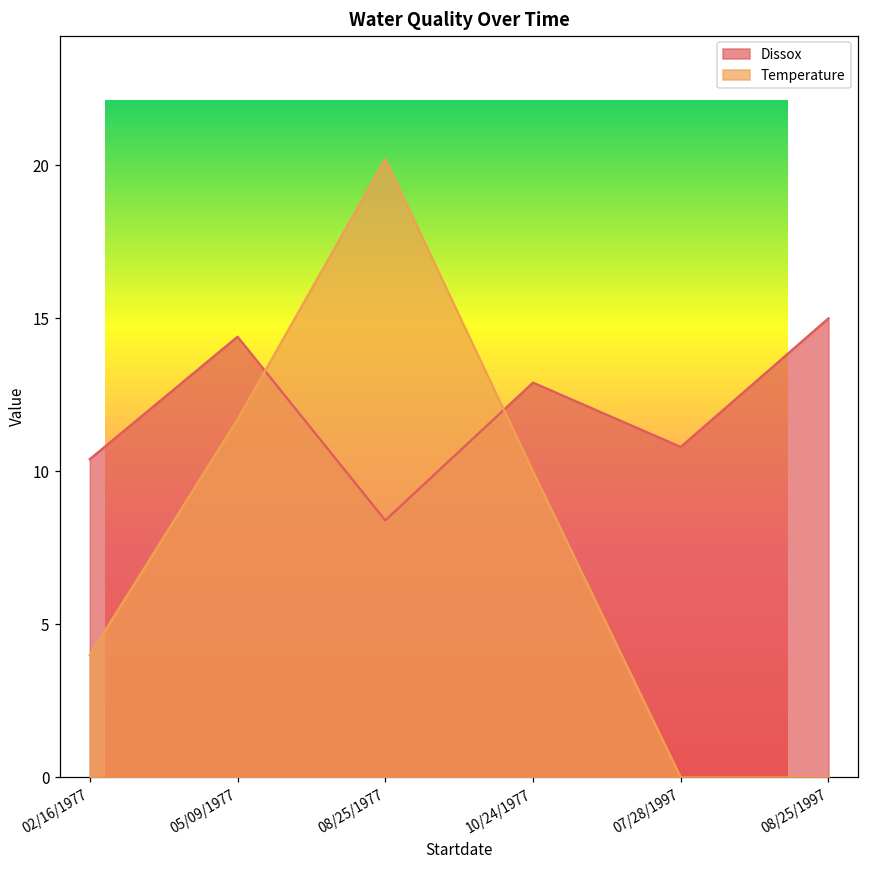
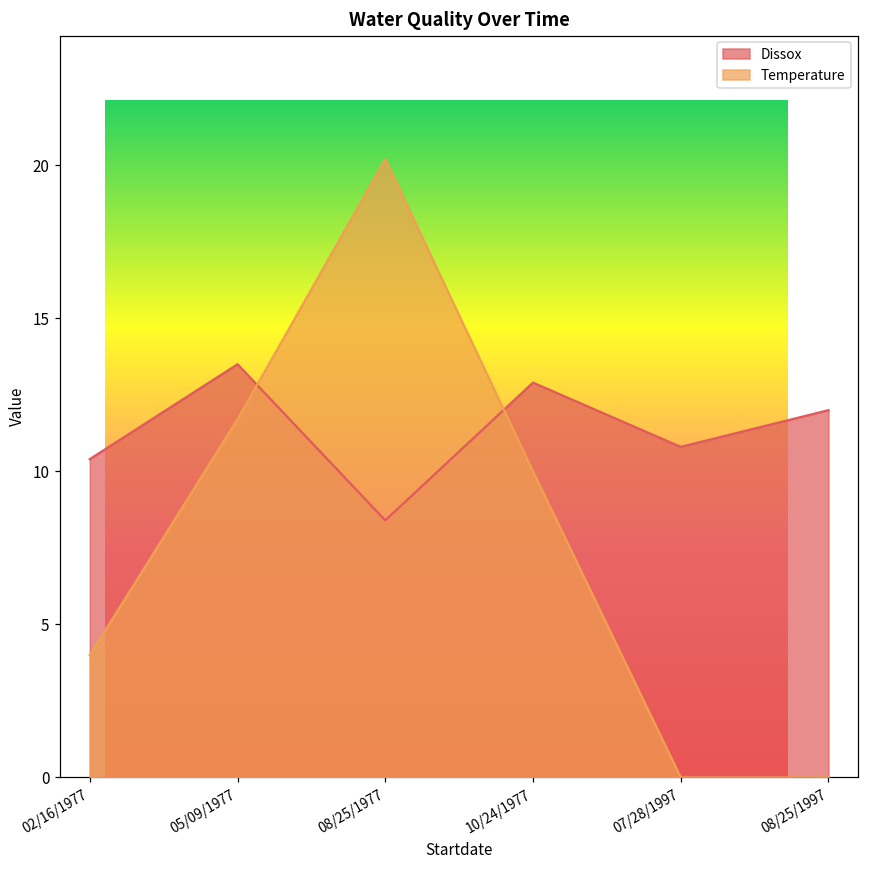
Dissox, 05/09/1977: 14.4 -> 13.5
Dissox, 08/25/1997: 15 -> 12
